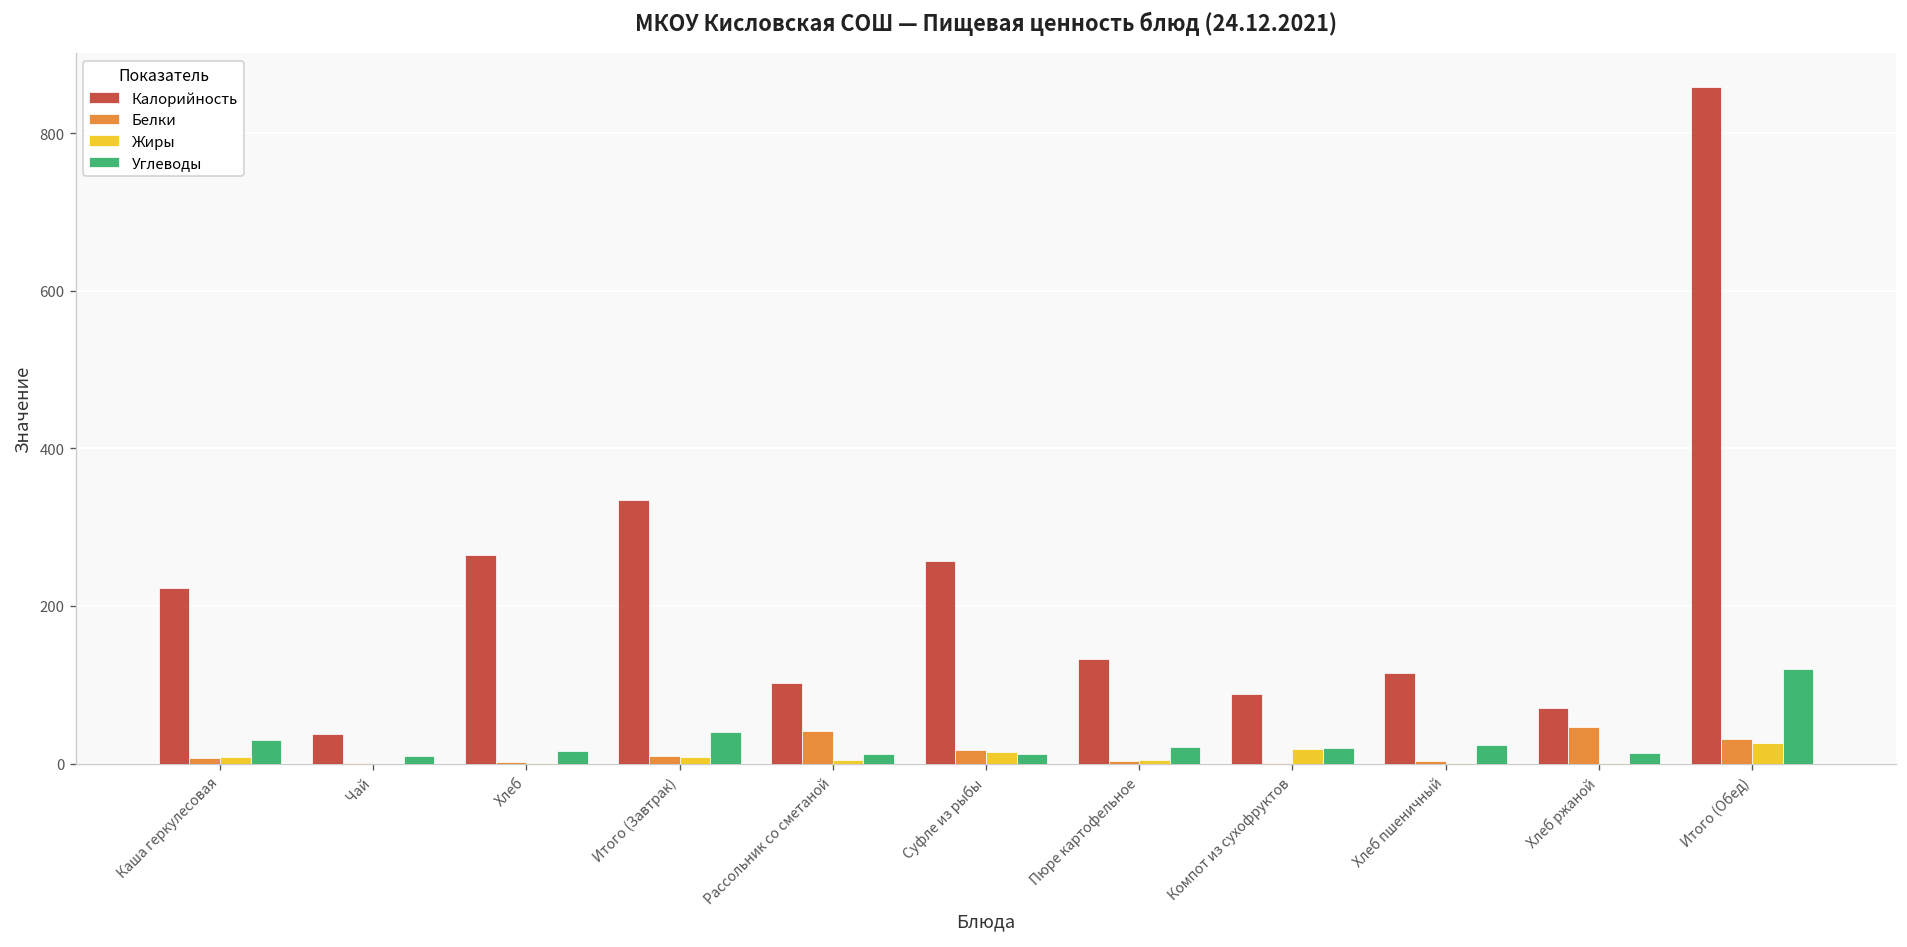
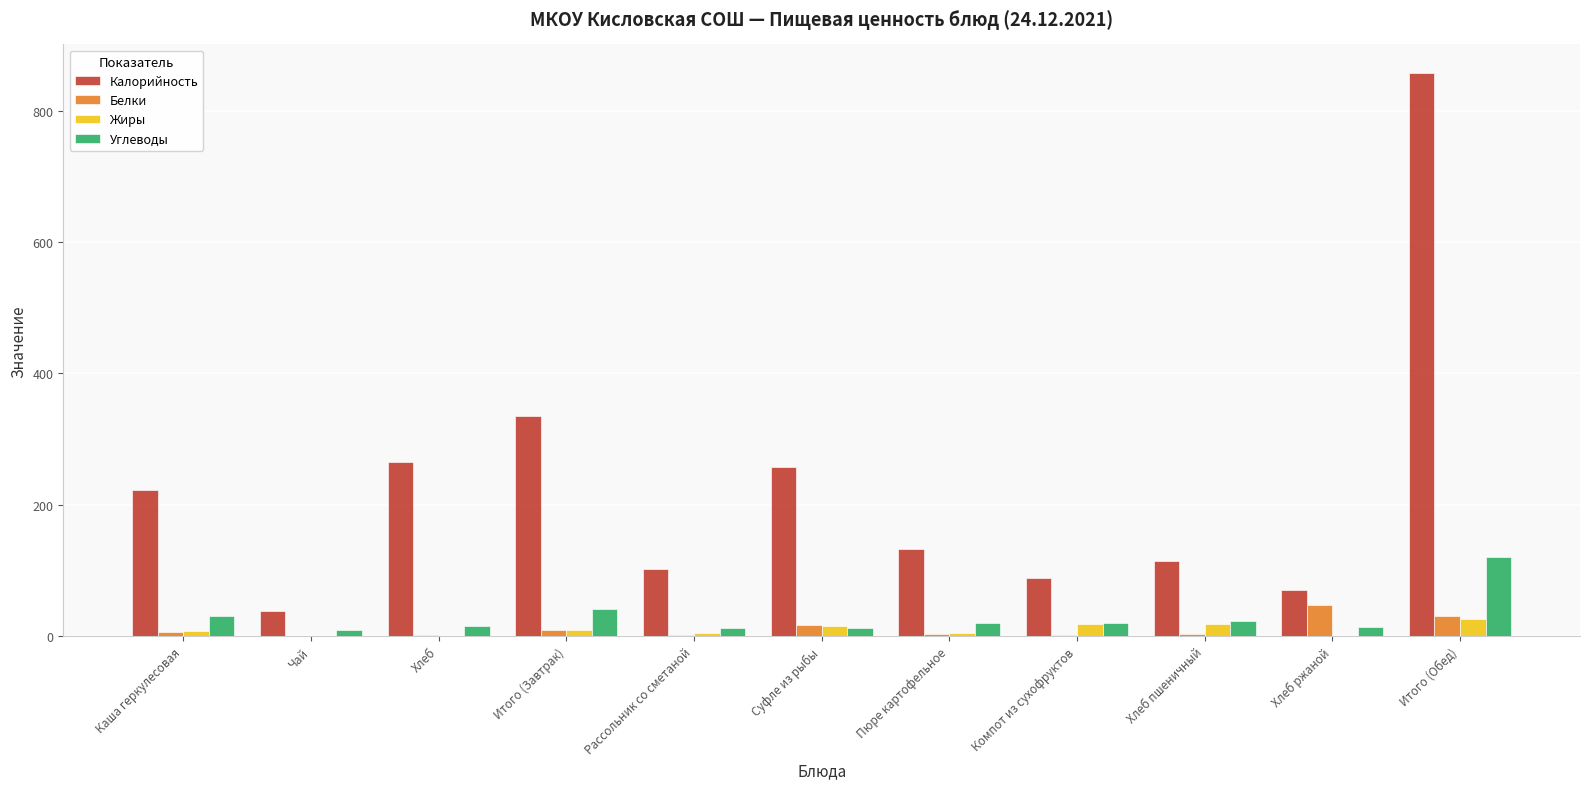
Белки, Рассольник со сметаной: 40 -> 0
Жиры, Хлеб пшеничный: 0 -> 20
